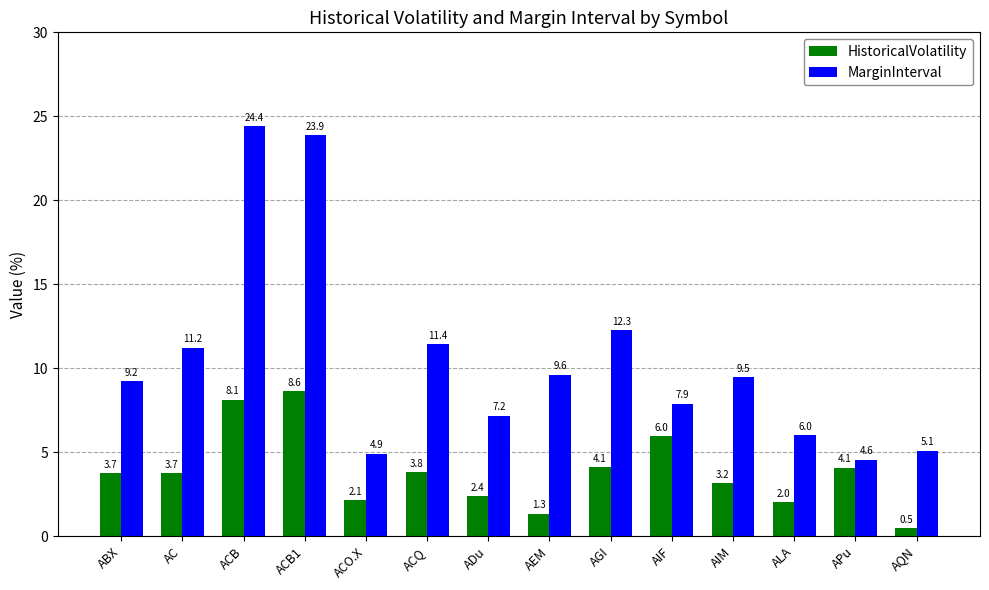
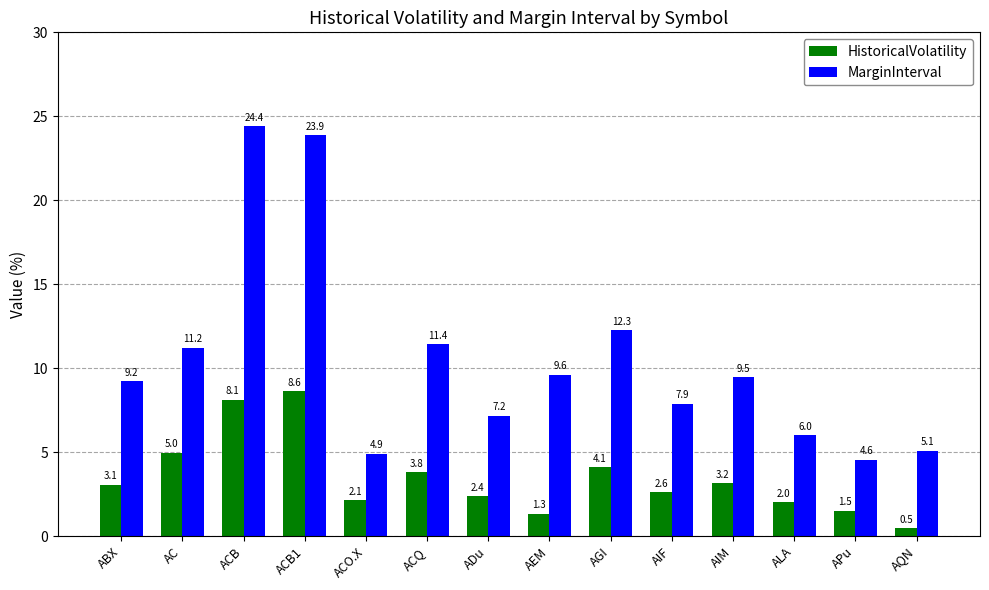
HistoricalVolatility, ABX: 3.7 -> 3.1
HistoricalVolatility, AC: 3.7 -> 5.0
HistoricalVolatility, AIF: 6.0 -> 2.6
HistoricalVolatility, APu: 4.1 -> 1.5
